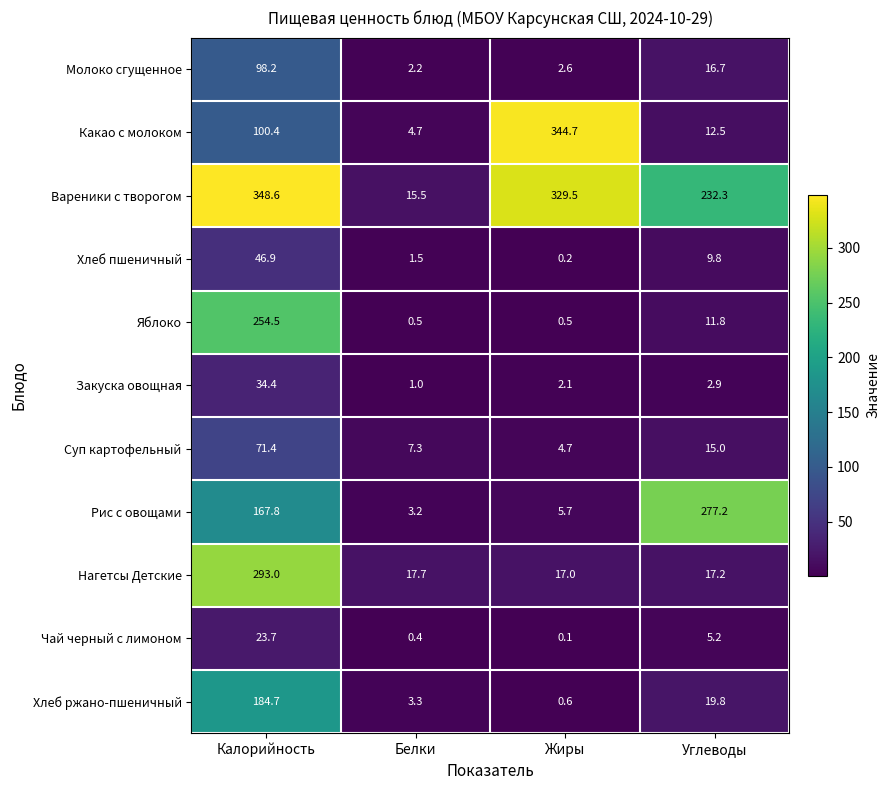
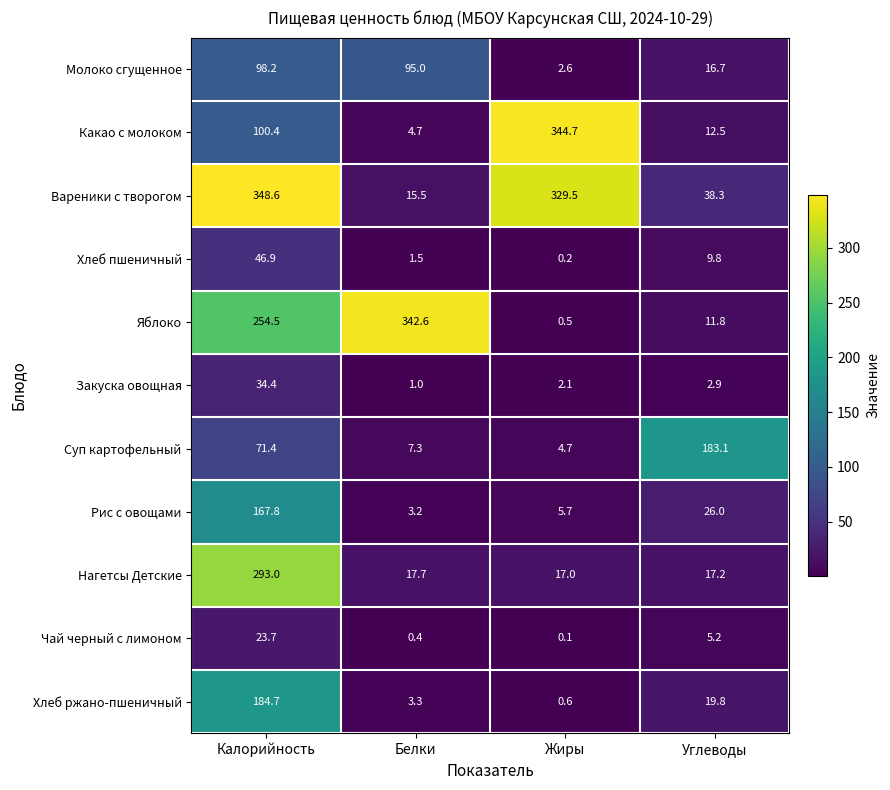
Молоко сгущенное, Белки: 2.2 -> 95.0
Вареники с творогом, Углеводы: 232.3 -> 38.3
Яблоко, Белки: 0.5 -> 342.6
Суп картофельный, Углеводы: 15.0 -> 183.1
Рис с овощами, Углеводы: 277.2 -> 26.0
